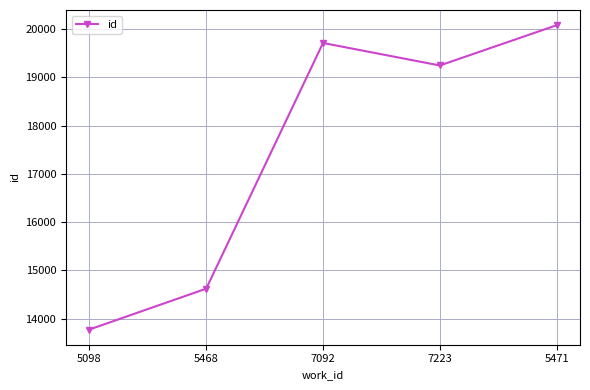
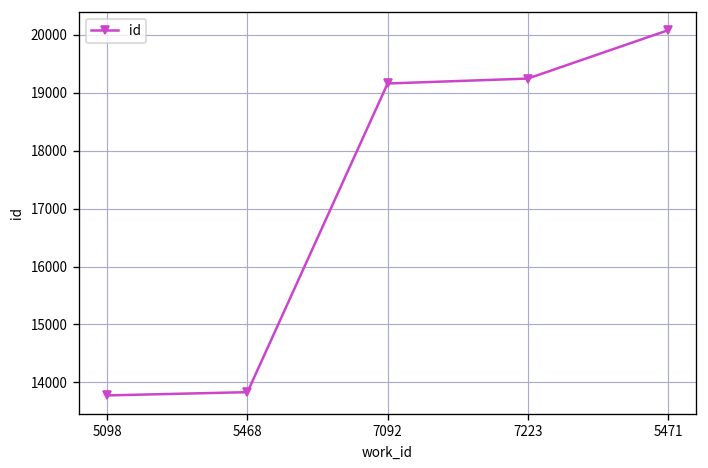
5468: 14600 -> 13800
7092: 19700 -> 19200
